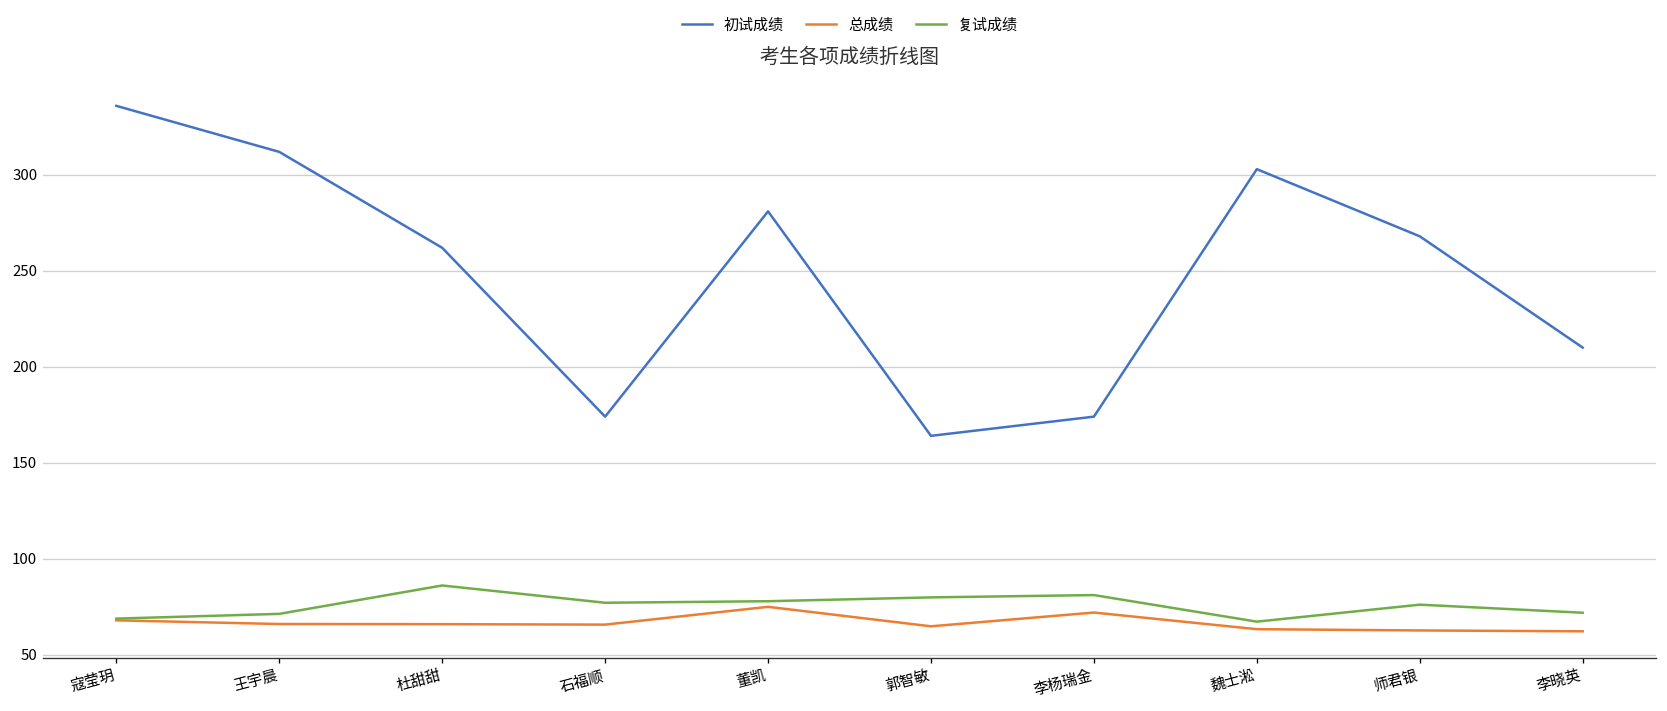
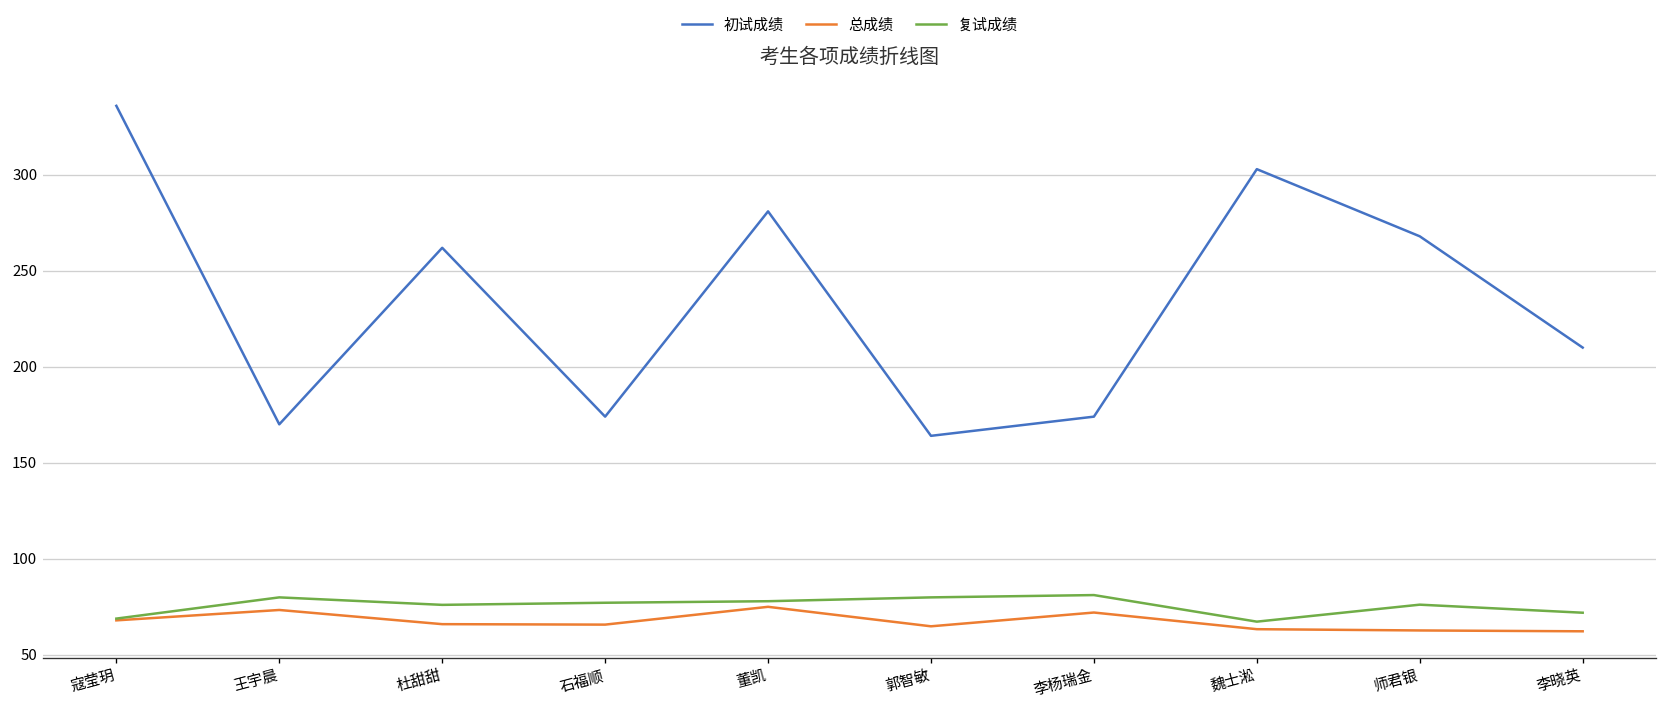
初试成绩, 王宇晨: 312 -> 170
总成绩, 王宇晨: 66 -> 73
复试成绩, 王宇晨: 71 -> 80
复试成绩, 杜甜甜: 86 -> 76
